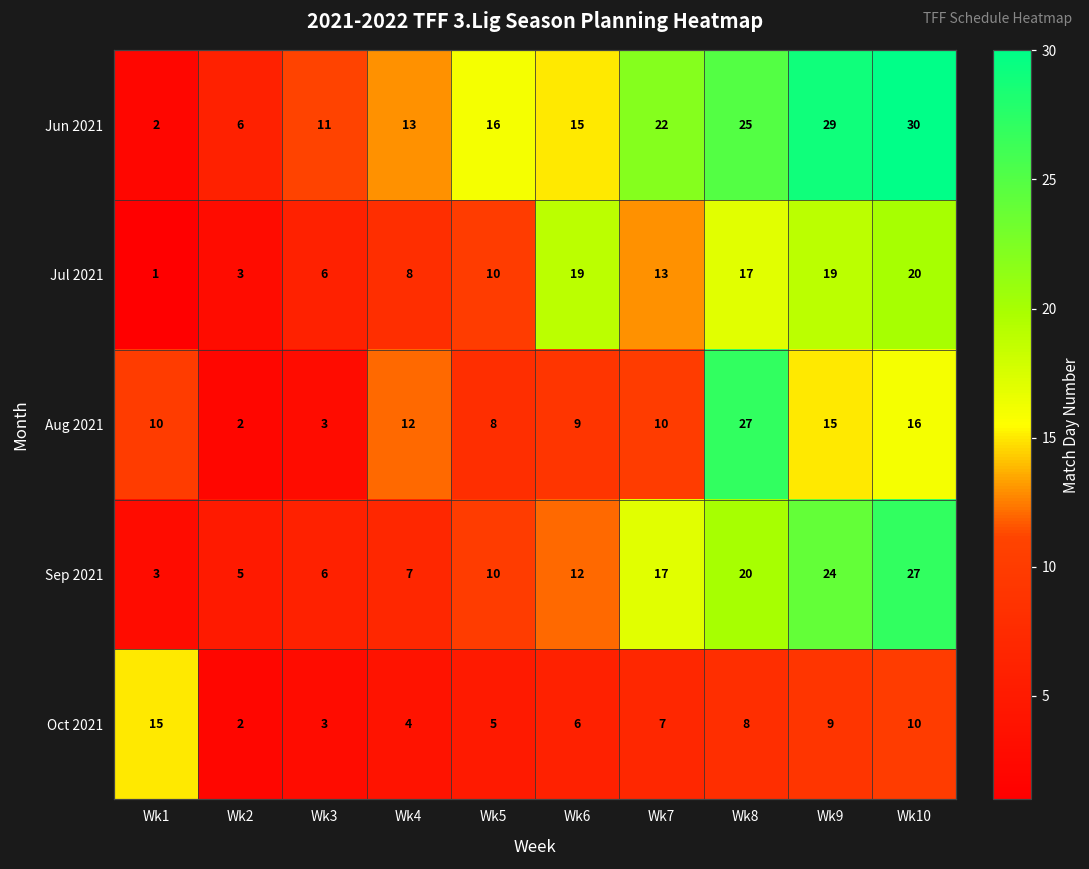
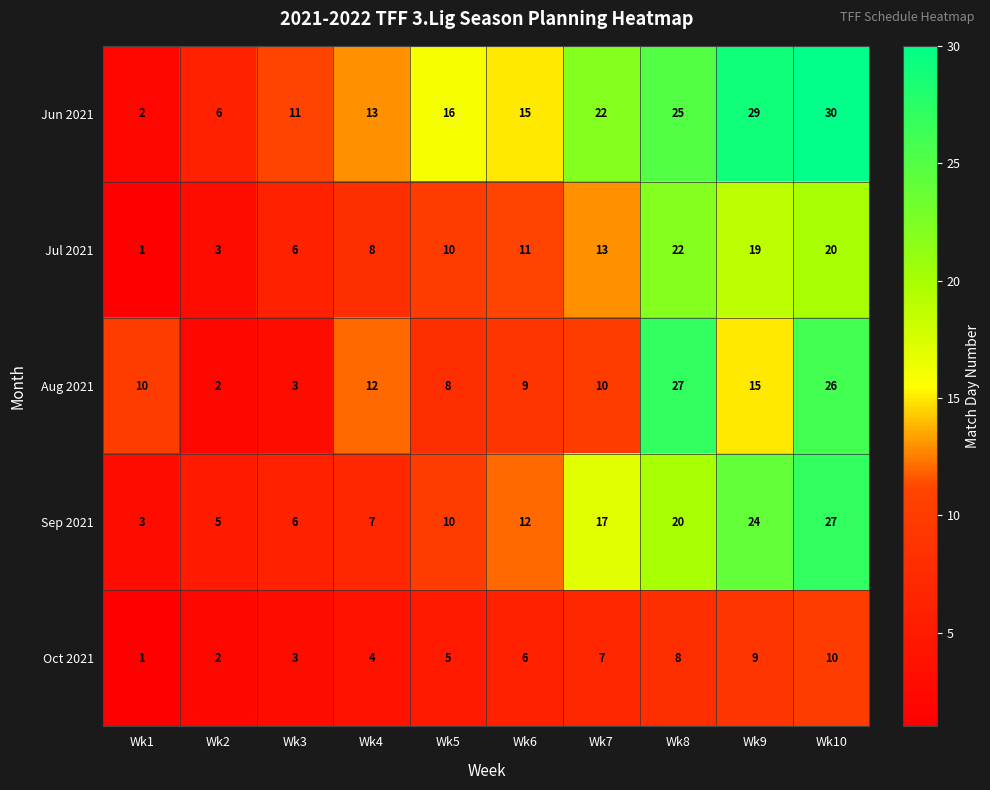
Jul 2021, Wk6: 19 -> 11
Jul 2021, Wk8: 17 -> 22
Aug 2021, Wk10: 16 -> 26
Oct 2021, Wk1: 15 -> 1
